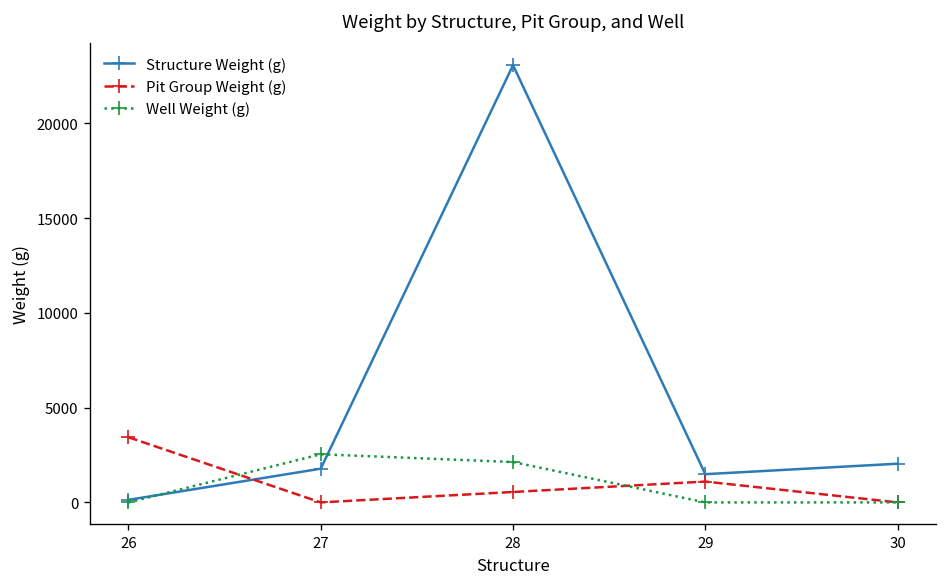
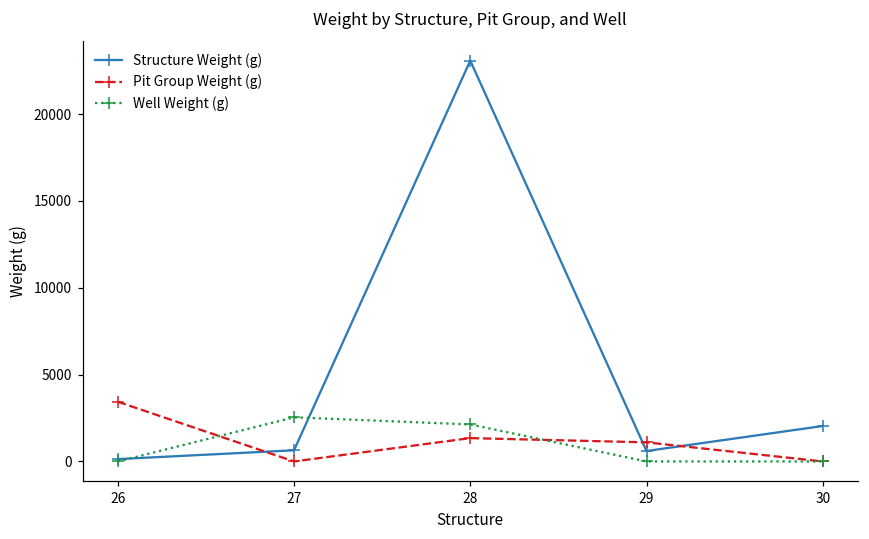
Structure Weight (g), 27: 1800 -> 600
Pit Group Weight (g), 28: 600 -> 1300
Structure Weight (g), 29: 1500 -> 600
